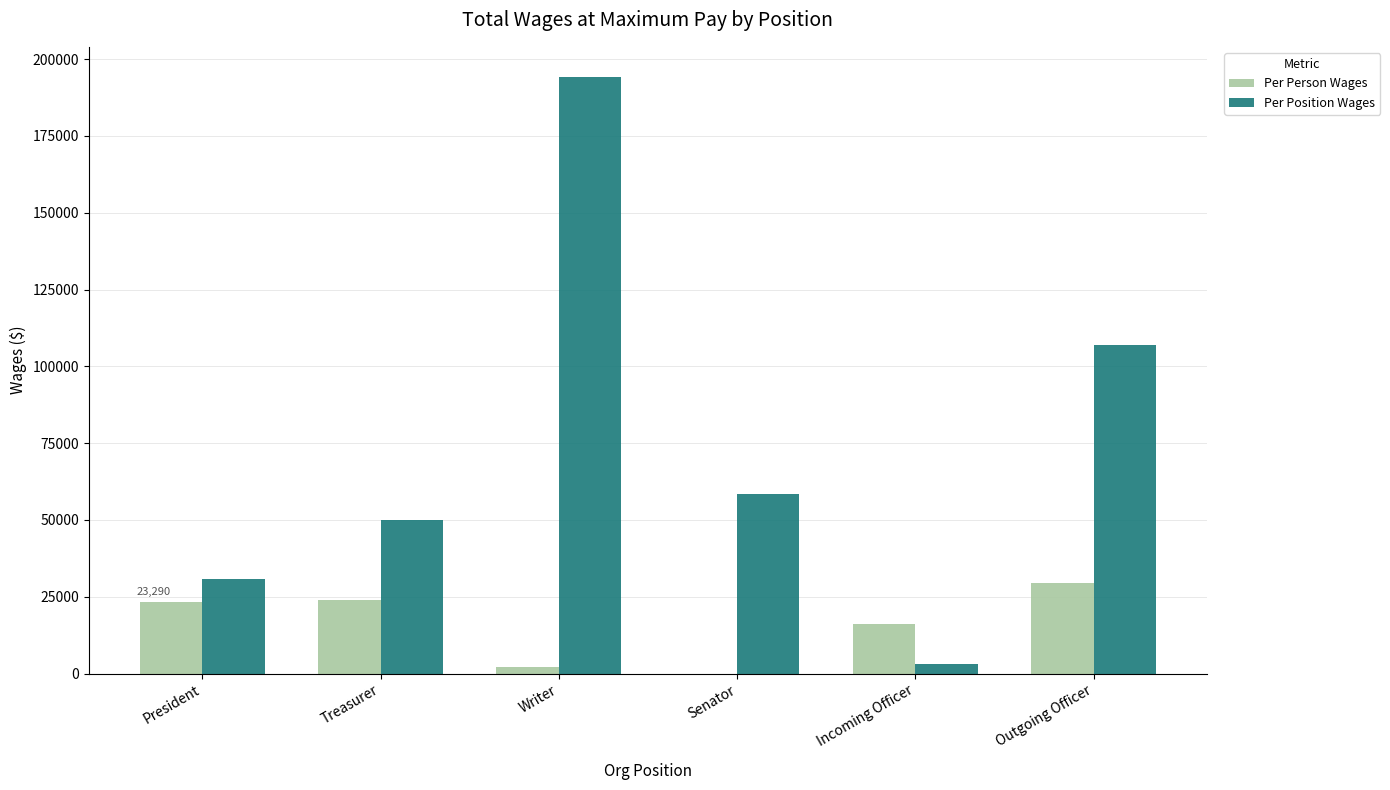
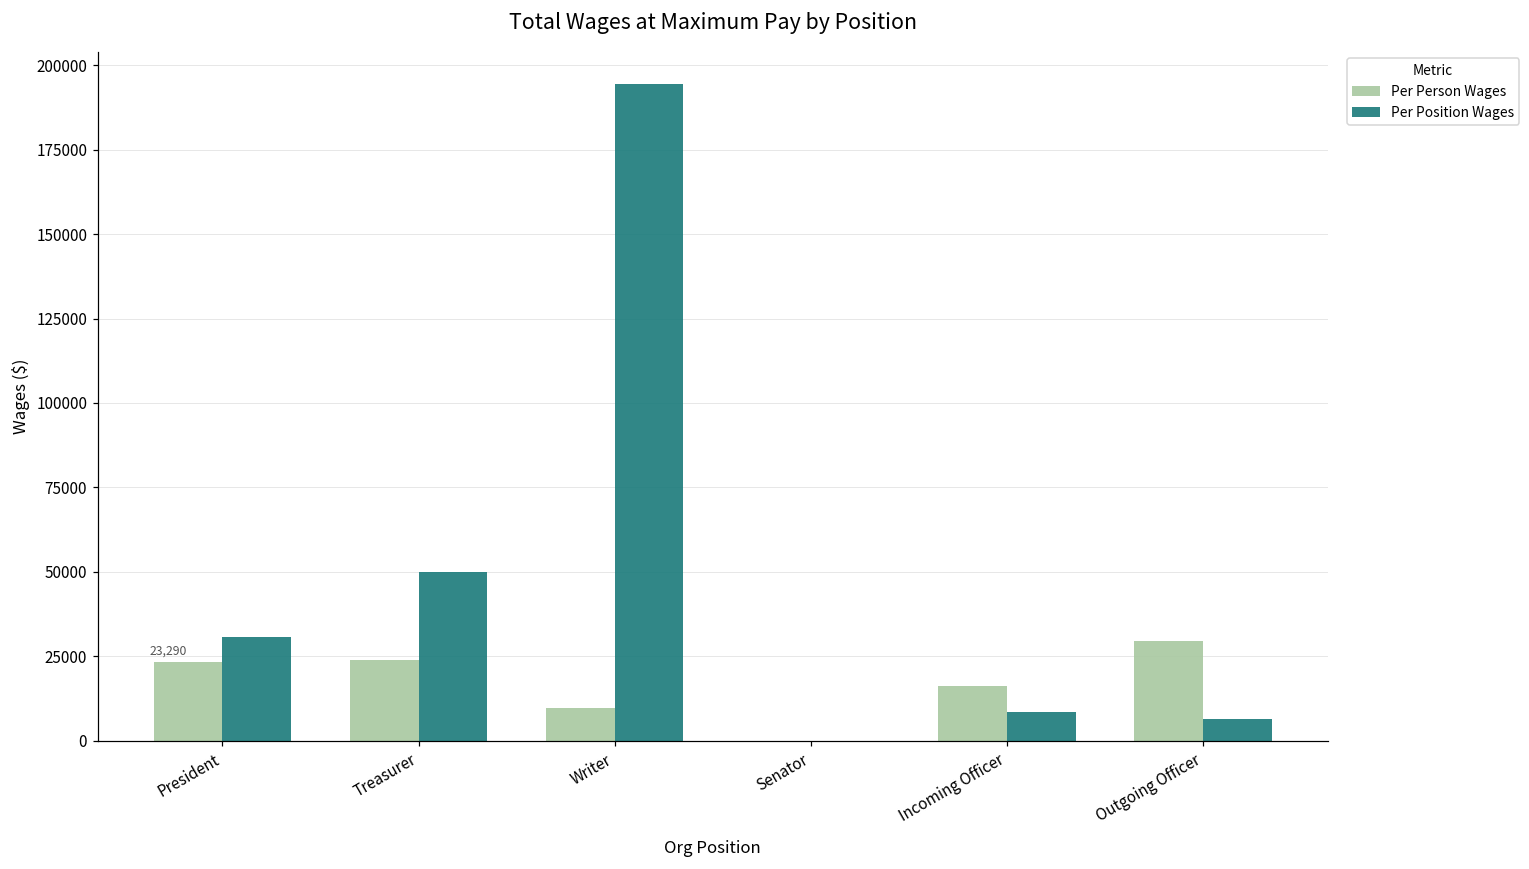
Per Person Wages, Writer: 2000 -> 10000
Per Position Wages, Senator: 58000 -> 0
Per Position Wages, Incoming Officer: 3000 -> 9000
Per Position Wages, Outgoing Officer: 107000 -> 6000
